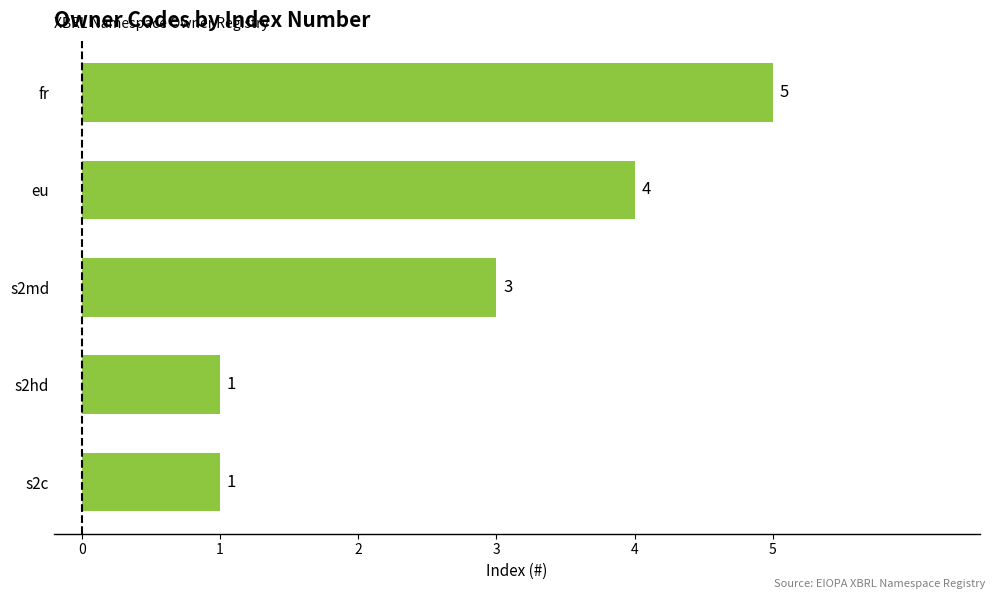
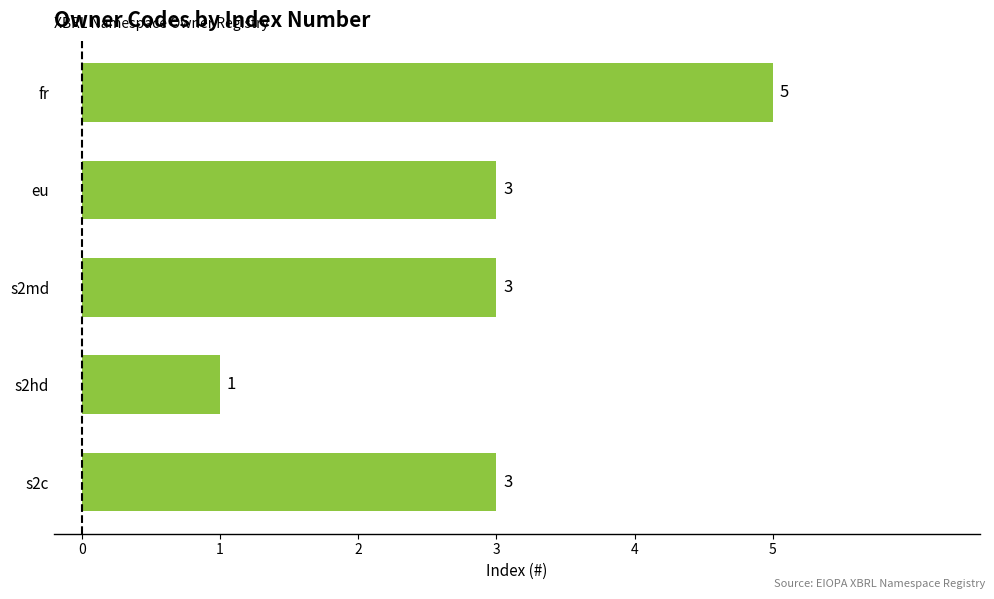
eu: 4 -> 3
s2c: 1 -> 3
